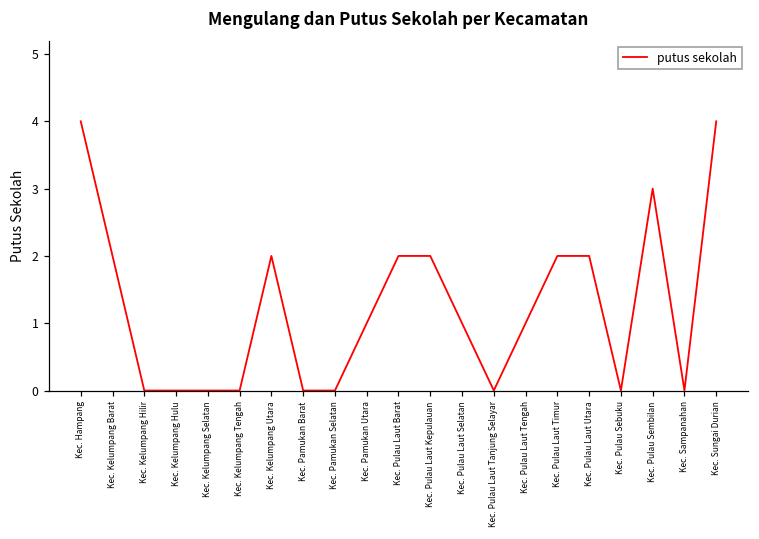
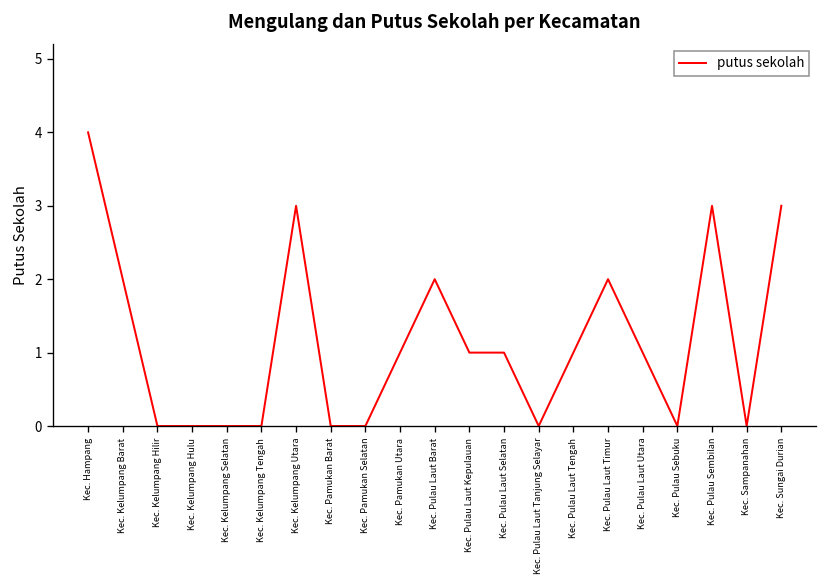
Kec. Kelumpang Utara: 2 -> 3
Kec. Pulau Laut Kepulauan: 2 -> 1
Kec. Pulau Laut Utara: 2 -> 1
Kec. Sungai Durian: 4 -> 3
